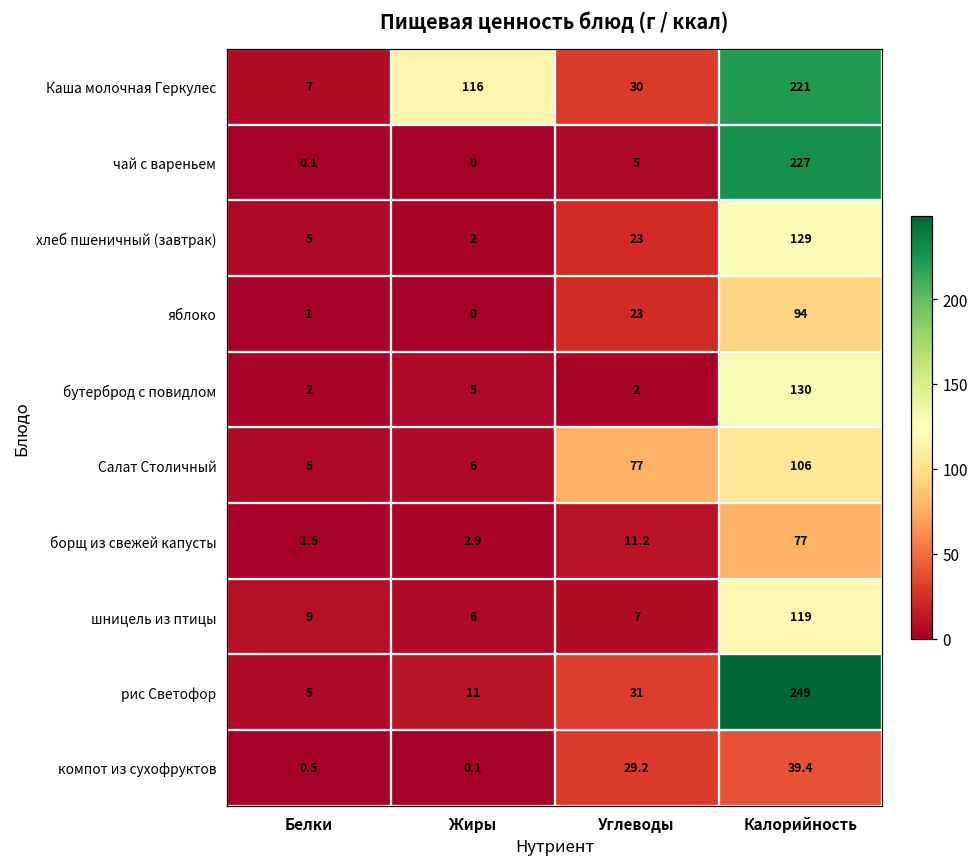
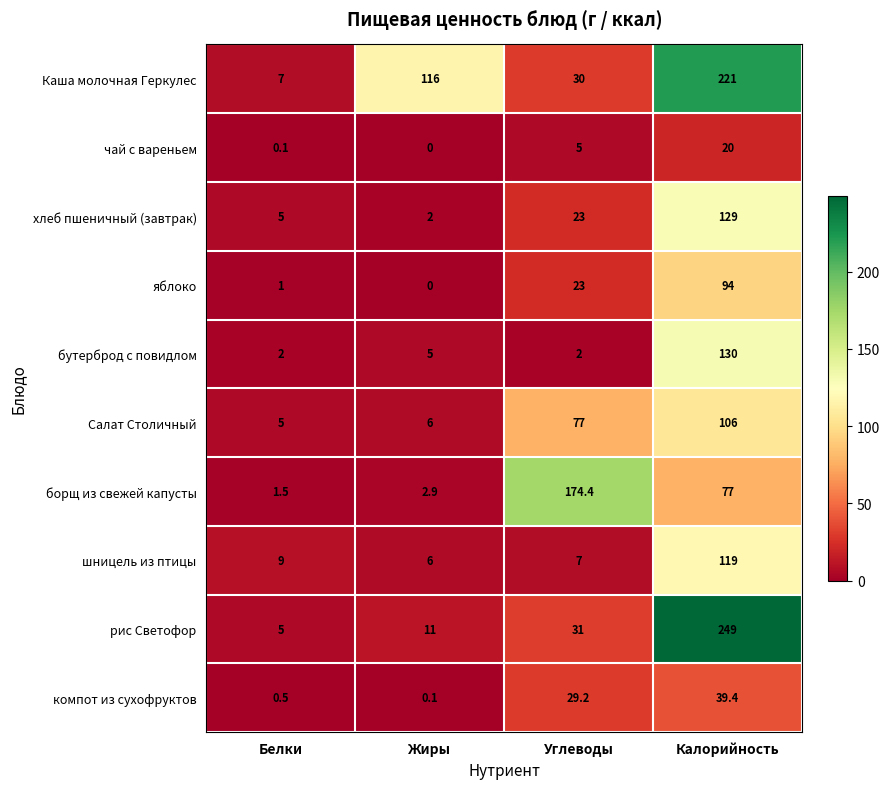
чай с вареньем, Калорийность: 227 -> 20
борщ из свежей капусты, Углеводы: 11.2 -> 174.4
